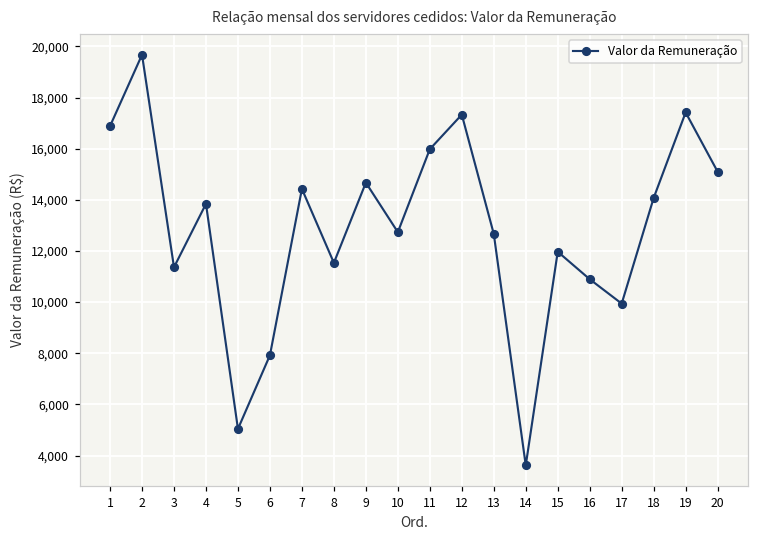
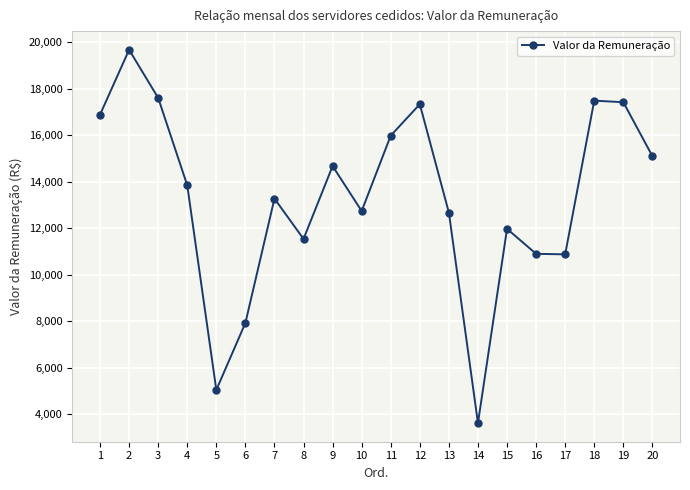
3: 11,400 -> 17,600
7: 14,400 -> 13,300
17: 9,900 -> 10,900
18: 14,100 -> 17,500
